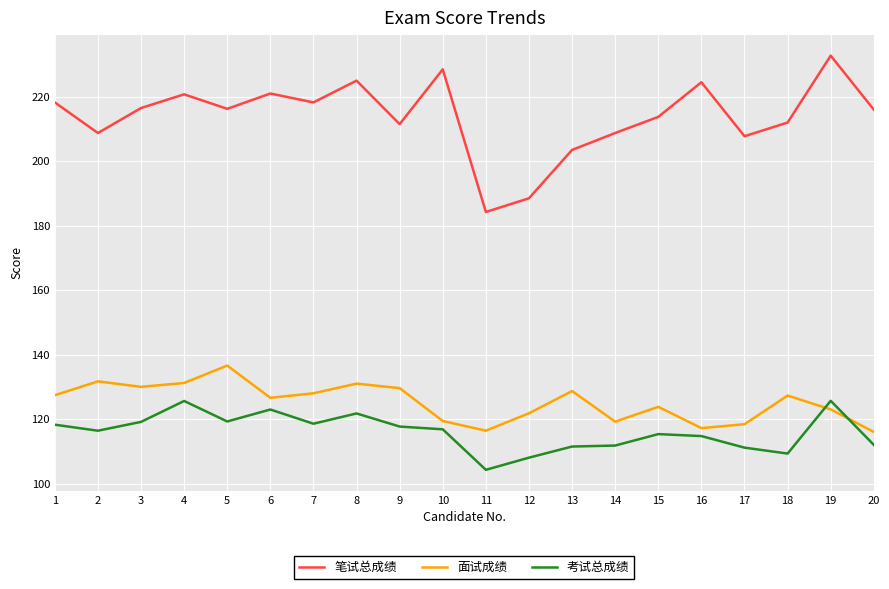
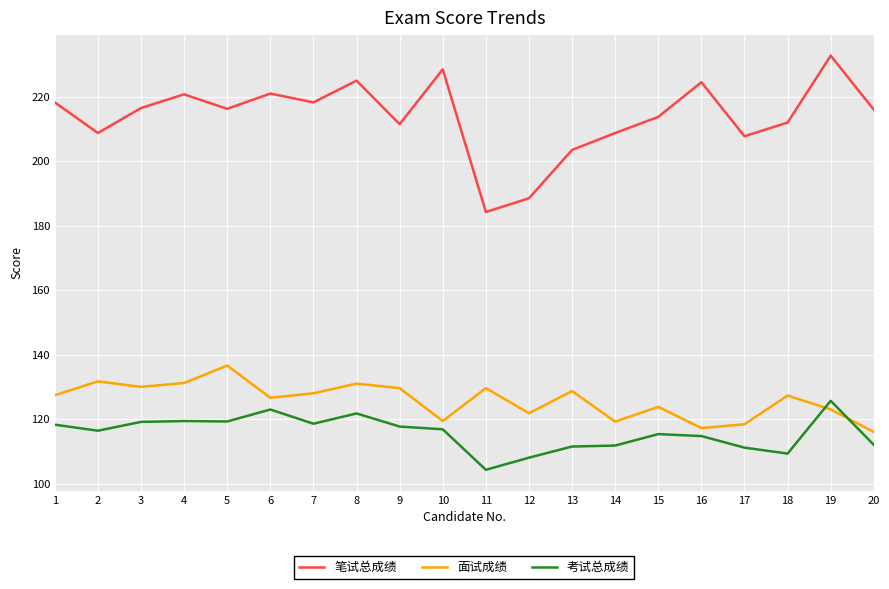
考试总成绩, 4: 126 -> 119
面试成绩, 11: 116 -> 130
